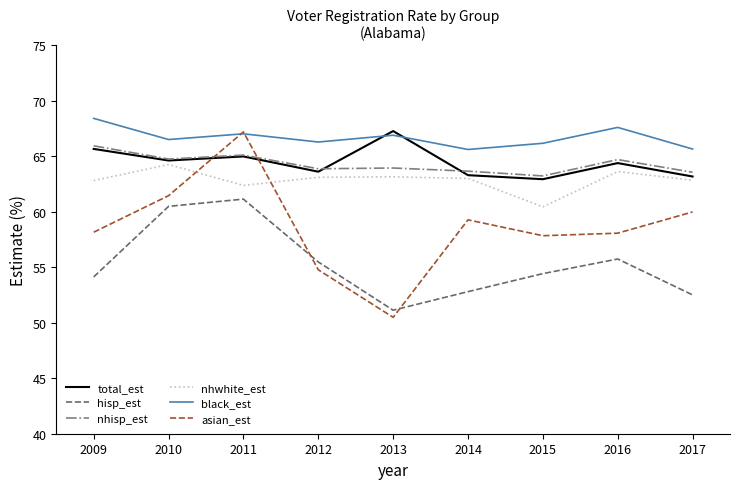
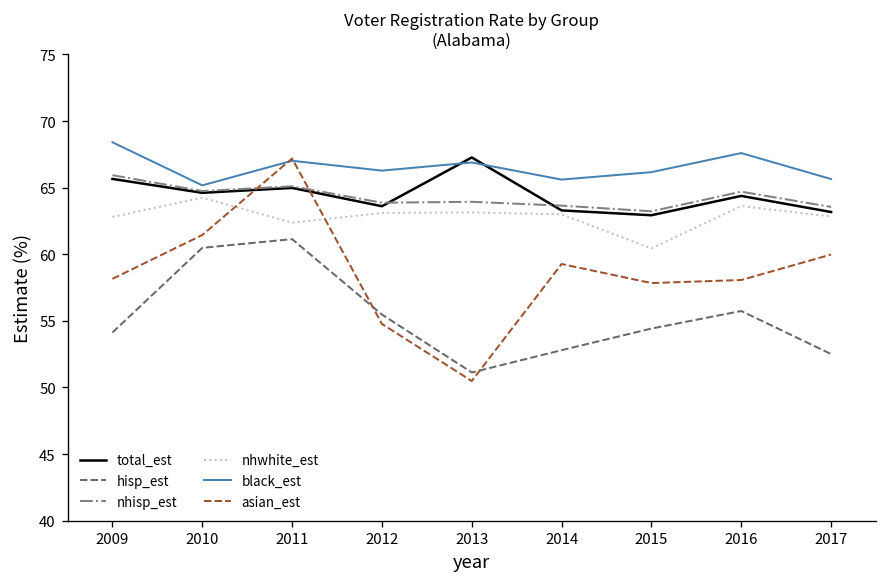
black_est, 2010: 66.5 -> 65.2
